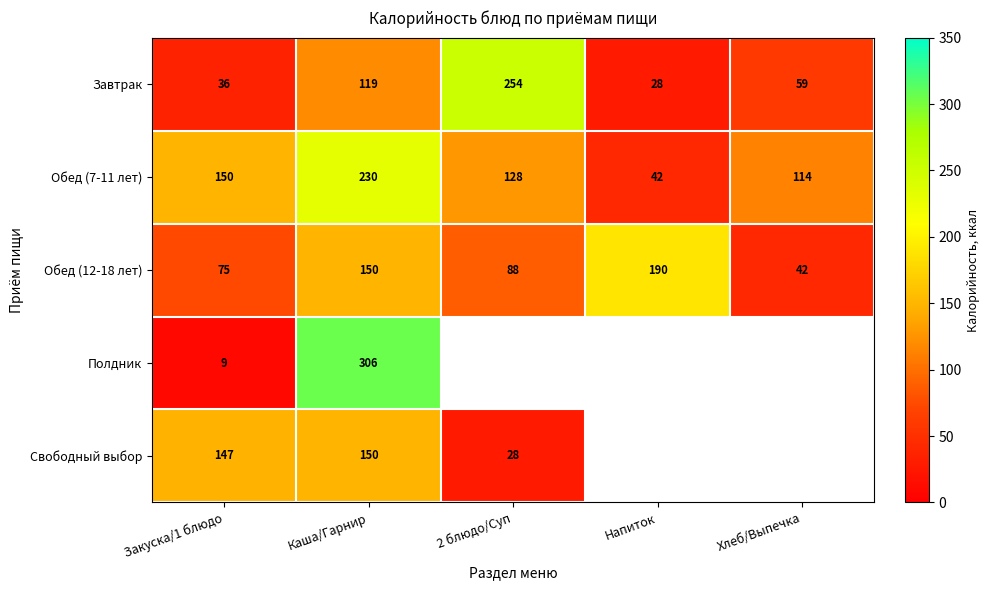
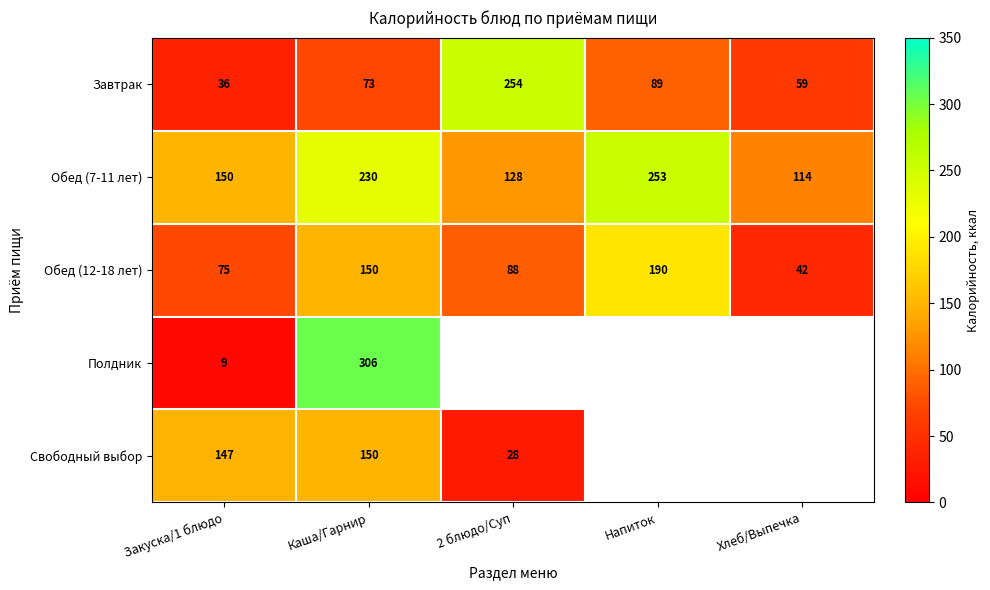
Завтрак, Каша/Гарнир: 119 -> 73
Завтрак, Напиток: 28 -> 89
Обед (7-11 лет), Напиток: 42 -> 253
